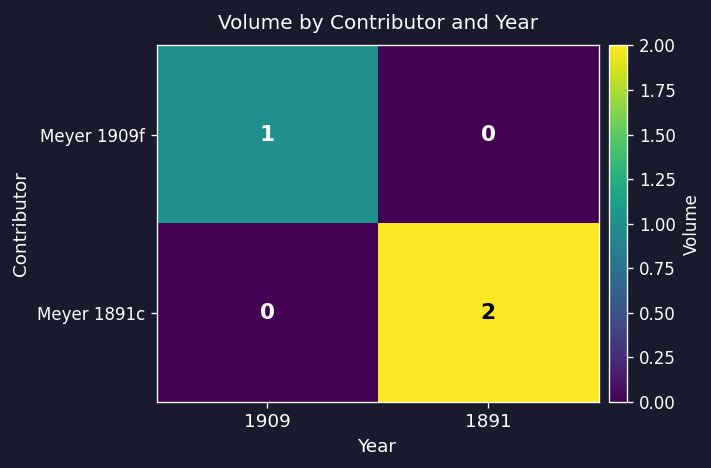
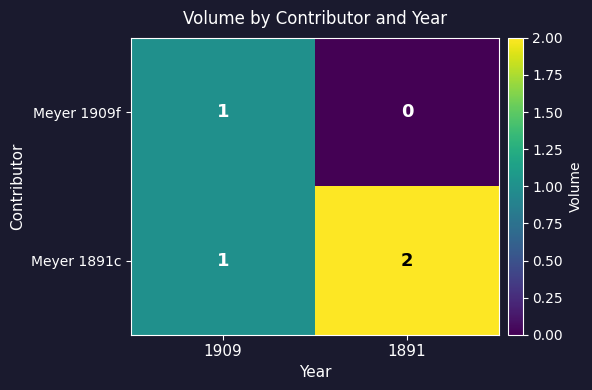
Meyer 1891c, 1909: 0 -> 1
